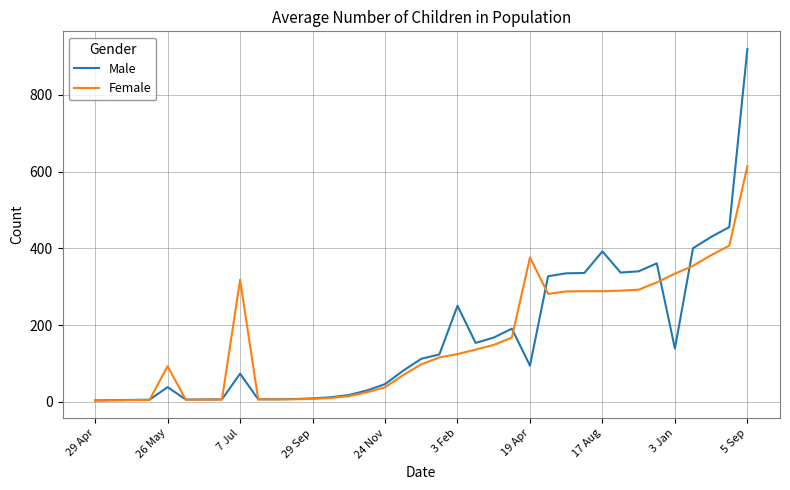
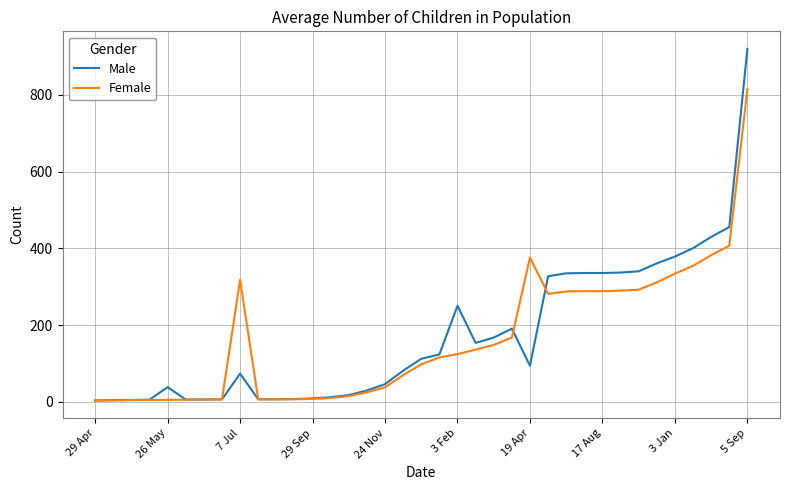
Female, 26 May: 90 -> 0
Male, 17 Aug: 390 -> 340
Male, 3 Jan: 140 -> 380
Female, 5 Sep: 610 -> 810
